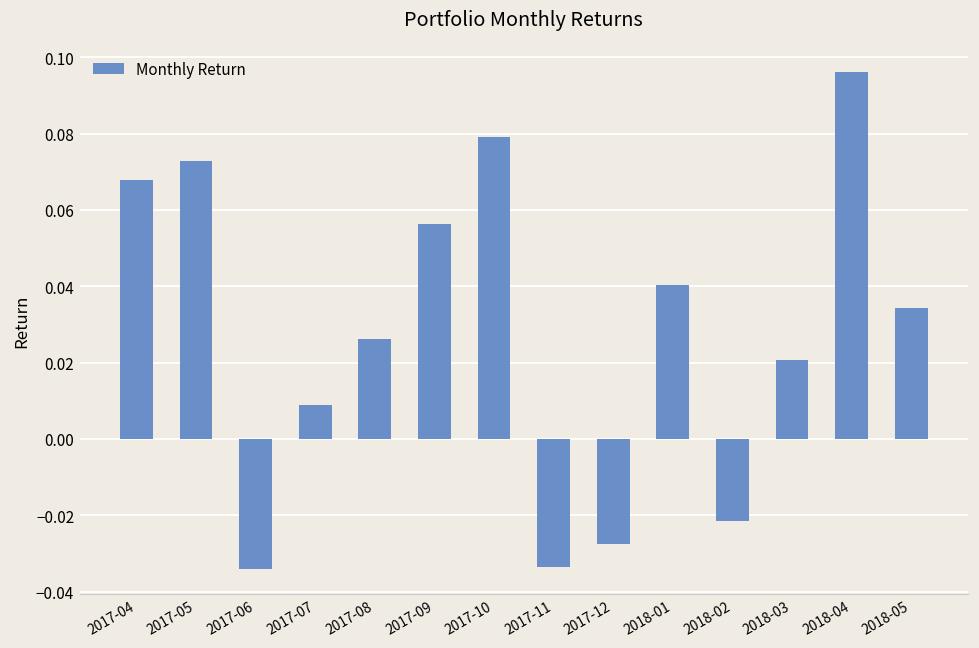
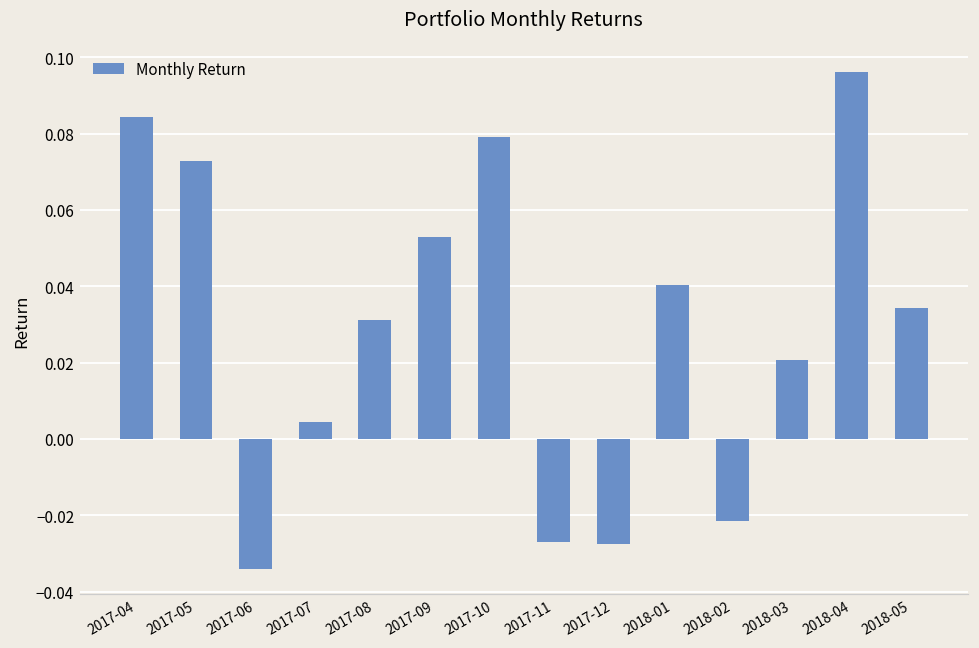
2017-04: 0.068 -> 0.084
2017-07: 0.009 -> 0.004
2017-08: 0.026 -> 0.031
2017-09: 0.056 -> 0.053
2017-11: -0.034 -> -0.027
